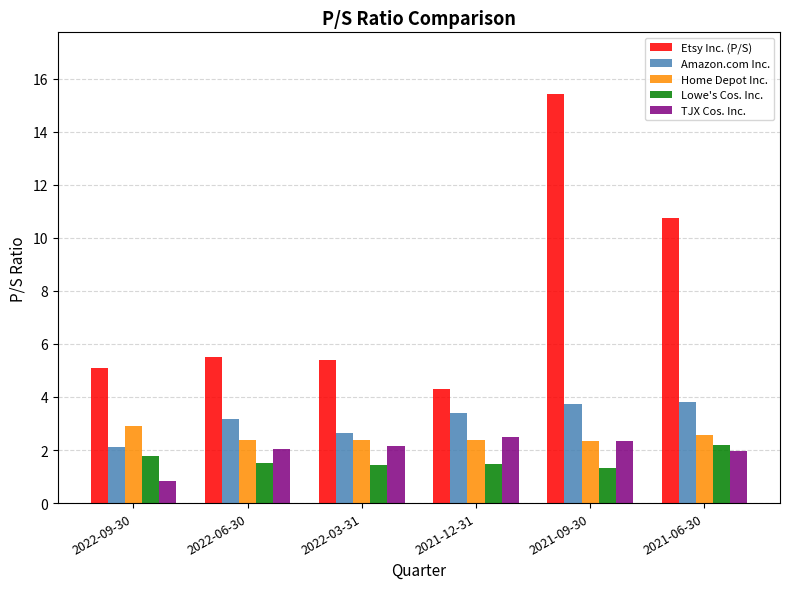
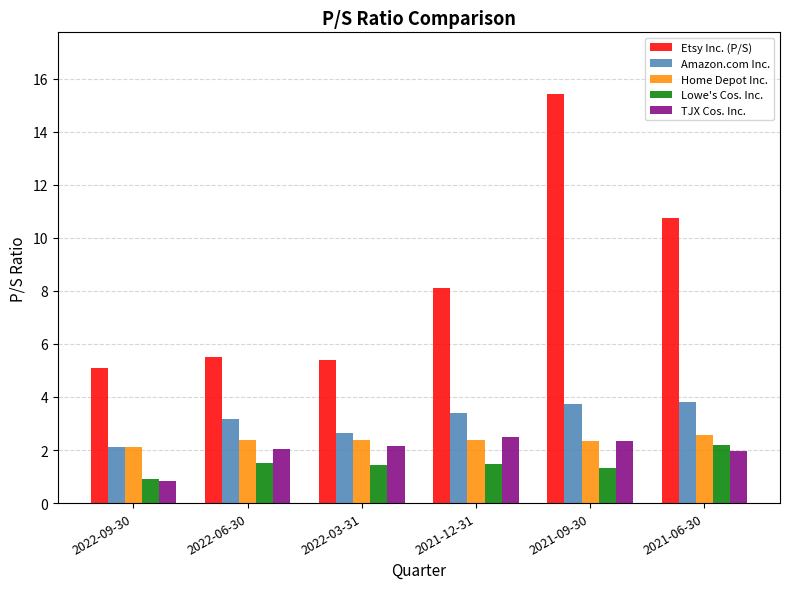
Home Depot Inc., 2022-09-30: 2.9 -> 2.1
Lowe's Cos. Inc., 2022-09-30: 1.8 -> 0.9
Etsy Inc. (P/S), 2021-12-31: 4.3 -> 8.1
